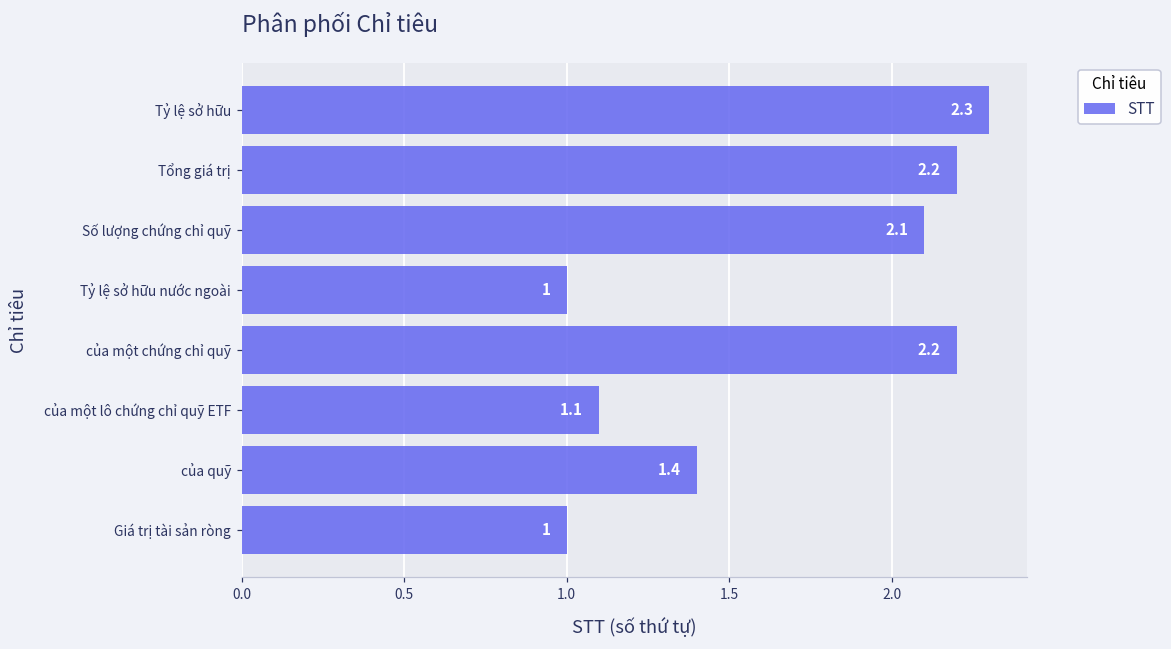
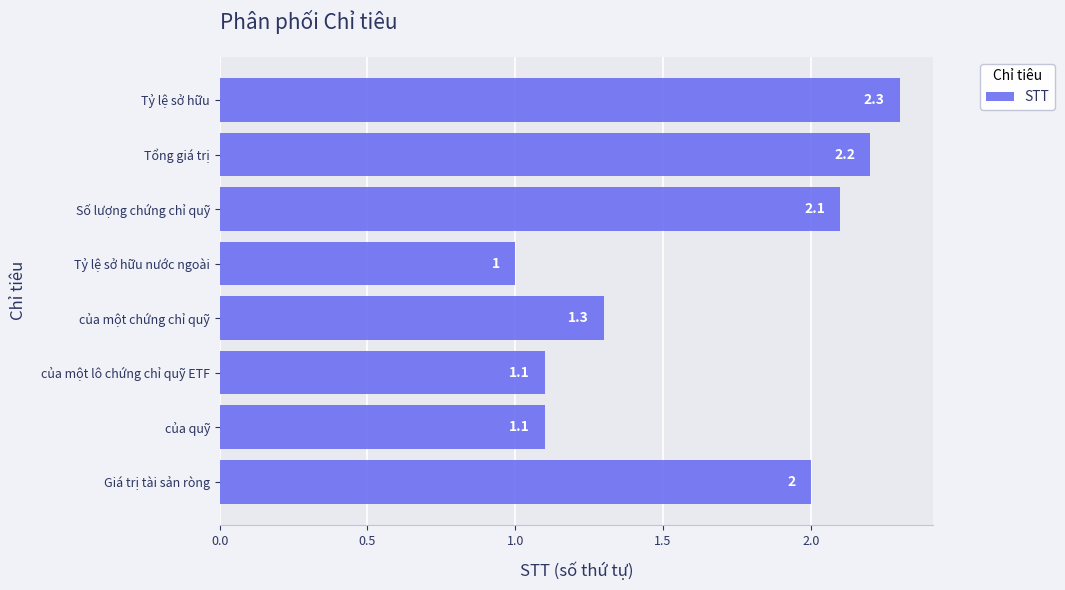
của một chứng chỉ quỹ: 2.2 -> 1.3
của quỹ: 1.4 -> 1.1
Giá trị tài sản ròng: 1 -> 2
